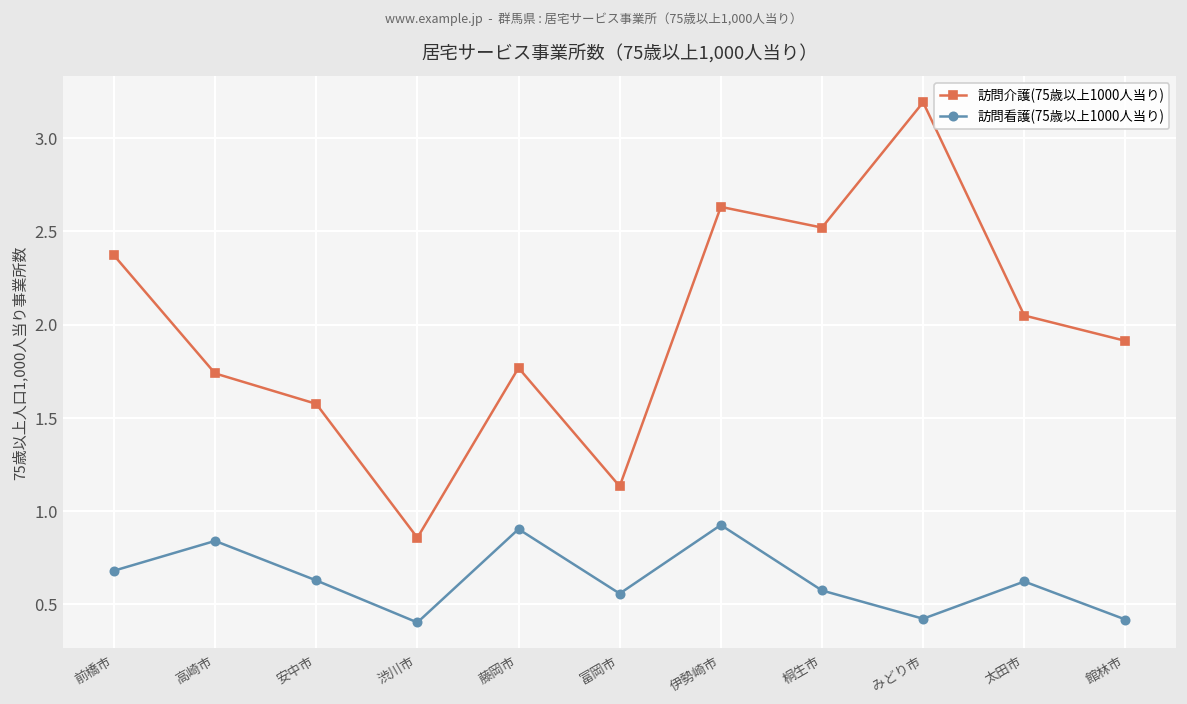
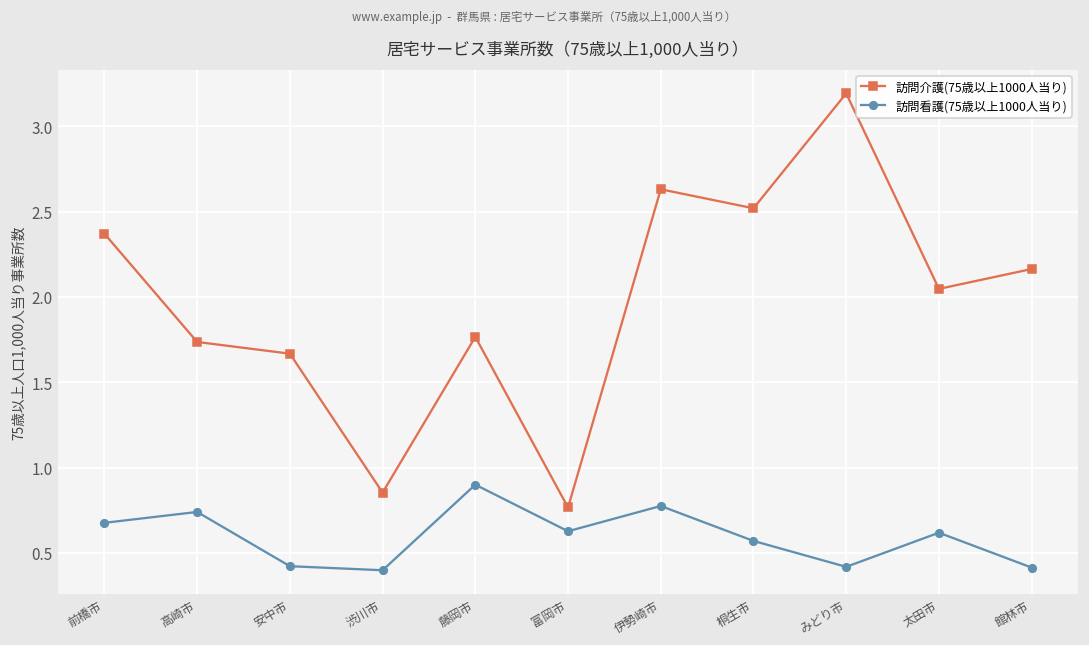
訪問看護(75歳以上1000人当り), 高崎市: 0.84 -> 0.74
訪問介護(75歳以上1000人当り), 安中市: 1.57 -> 1.67
訪問看護(75歳以上1000人当り), 安中市: 0.63 -> 0.42
訪問介護(75歳以上1000人当り), 富岡市: 1.13 -> 0.77
訪問看護(75歳以上1000人当り), 富岡市: 0.56 -> 0.63
訪問看護(75歳以上1000人当り), 伊勢崎市: 0.92 -> 0.78
訪問介護(75歳以上1000人当り), 館林市: 1.91 -> 2.16
